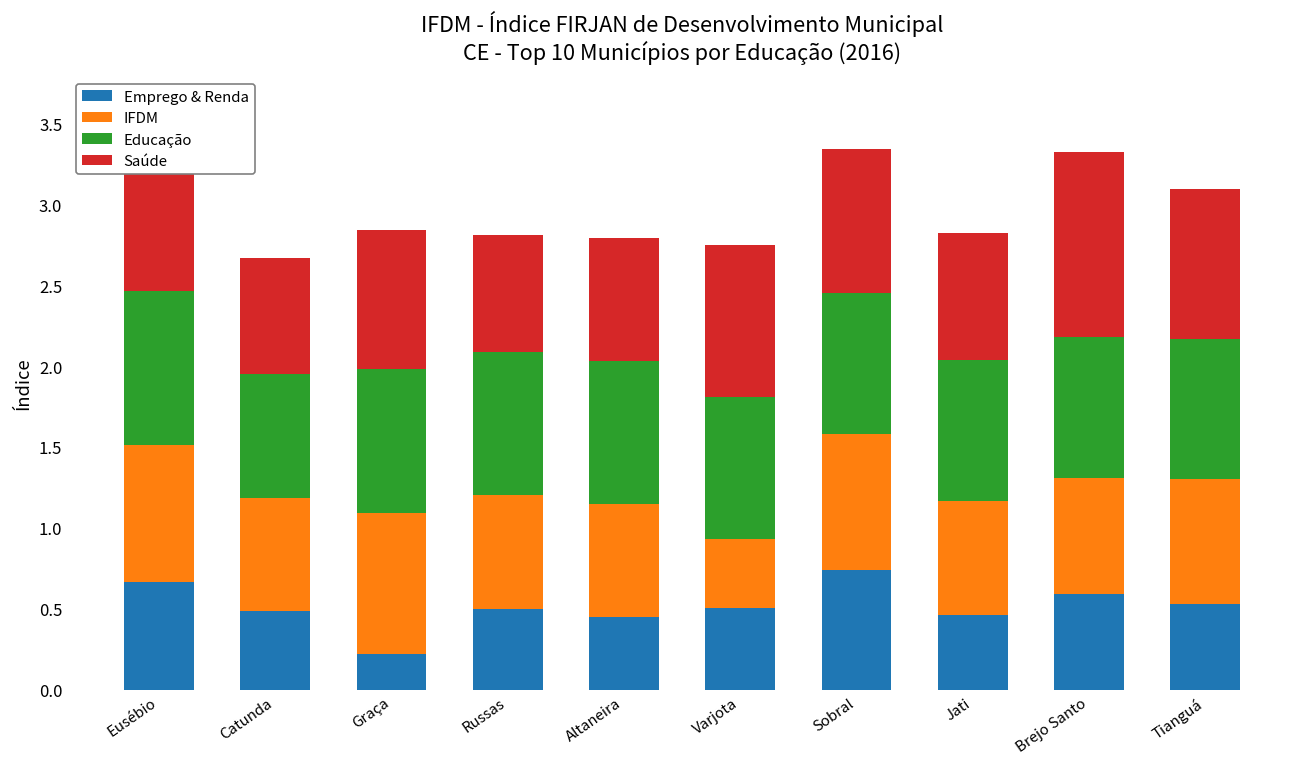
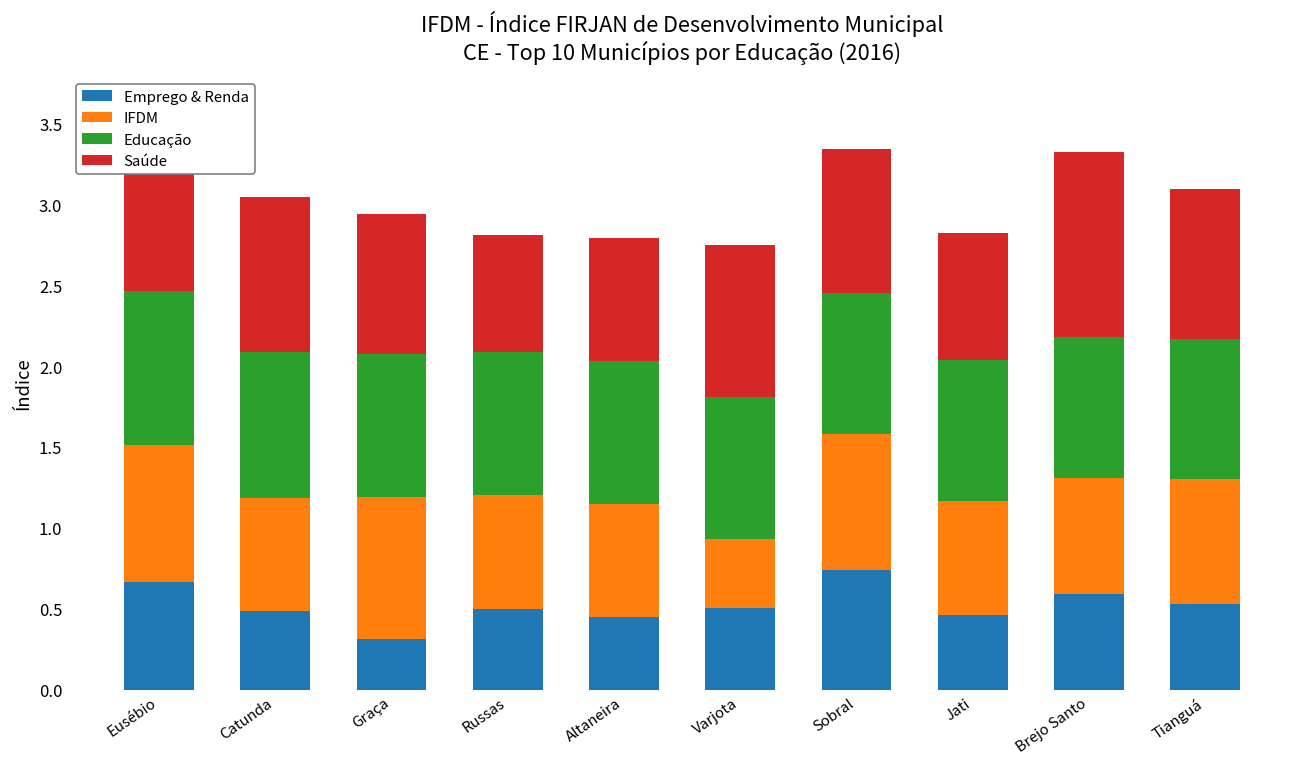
Educação, Catunda: 0.77 -> 0.90
Saúde, Catunda: 0.72 -> 0.96
Emprego & Renda, Graça: 0.22 -> 0.32
